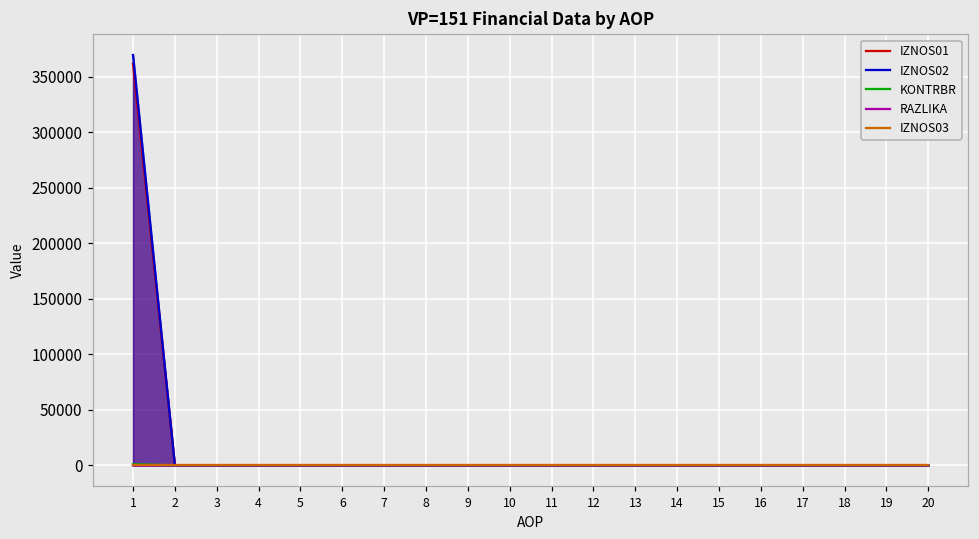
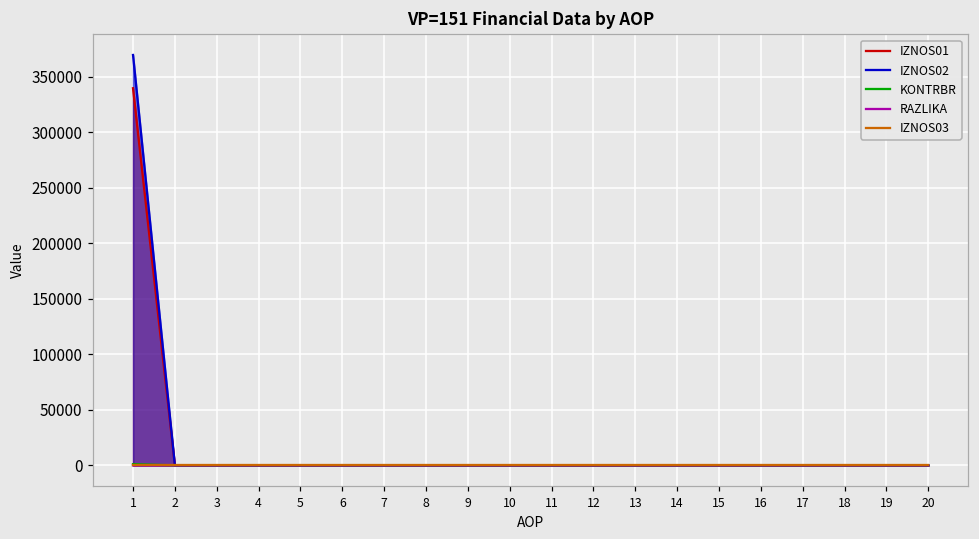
IZNOS01, 1: 362000 -> 339000
